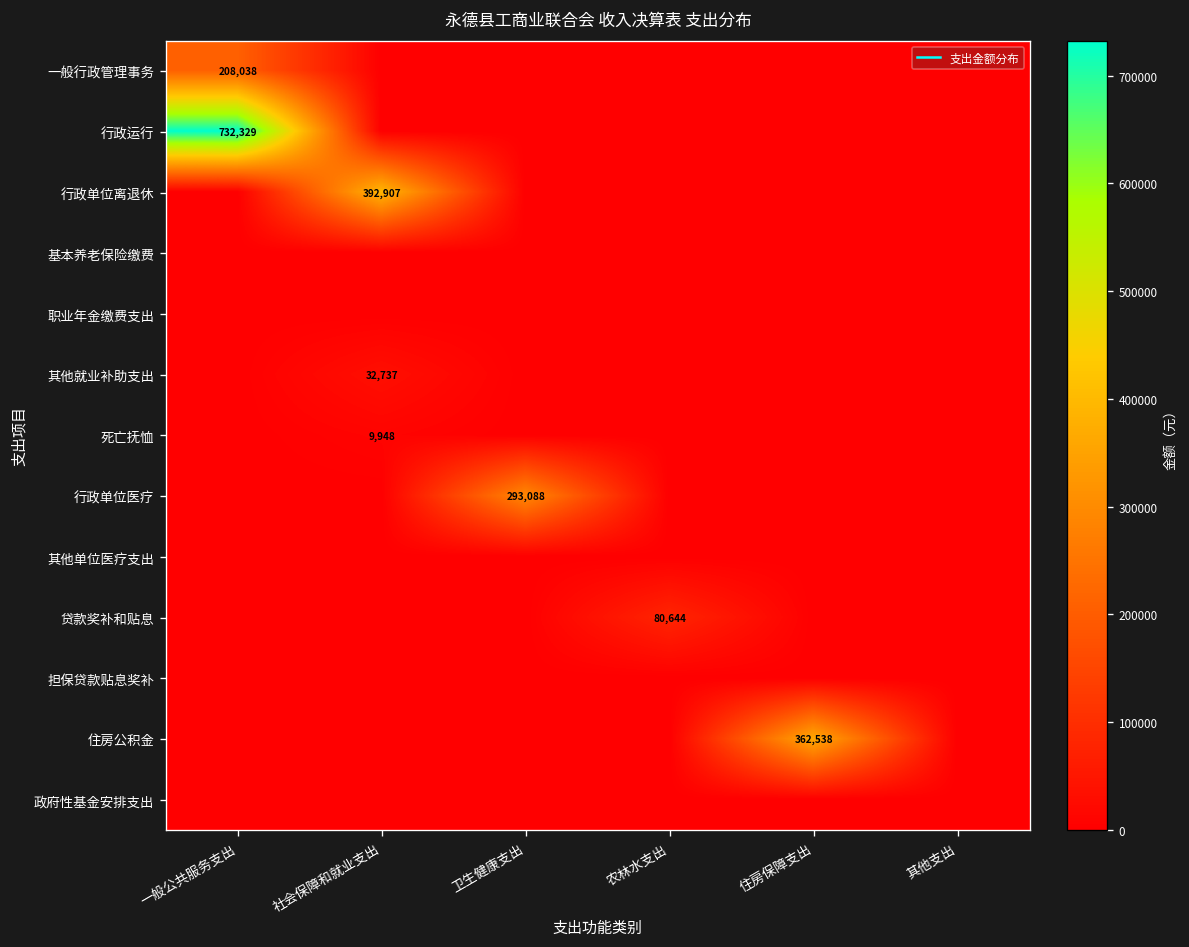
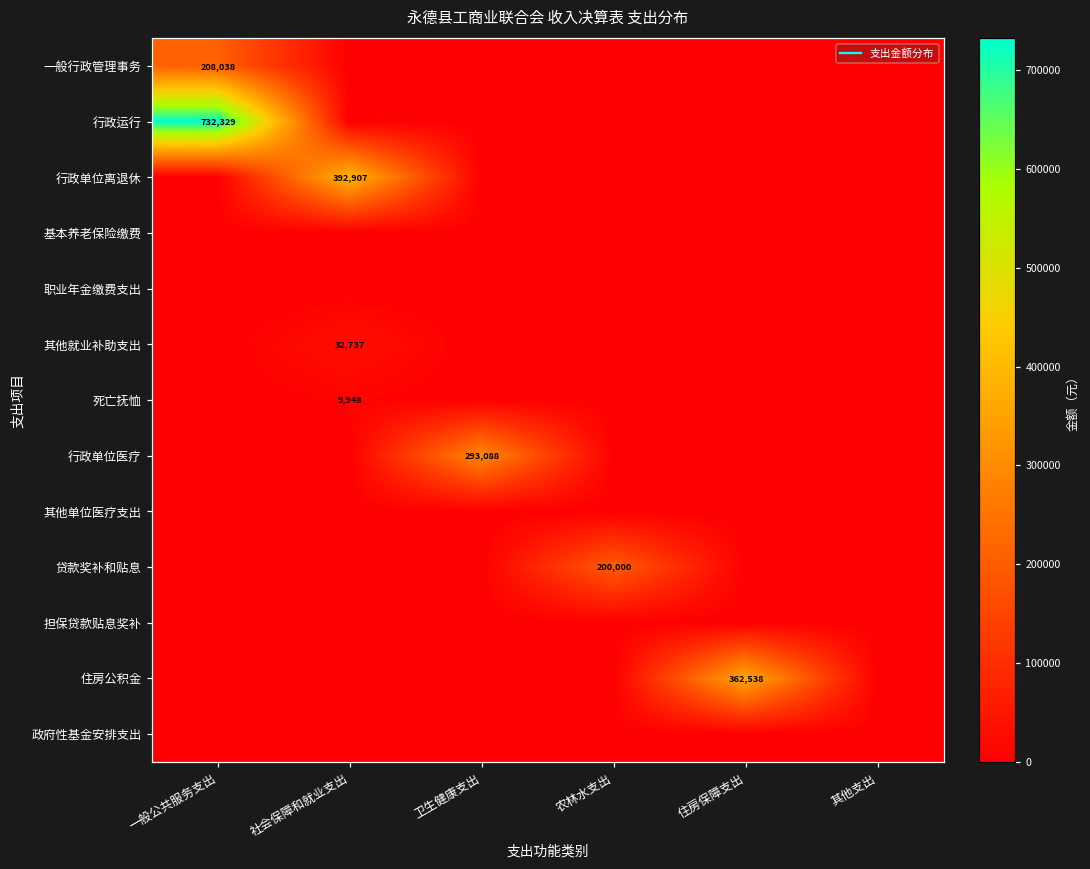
贷款奖补和贴息, 农林水支出: 80,644 -> 200,000
